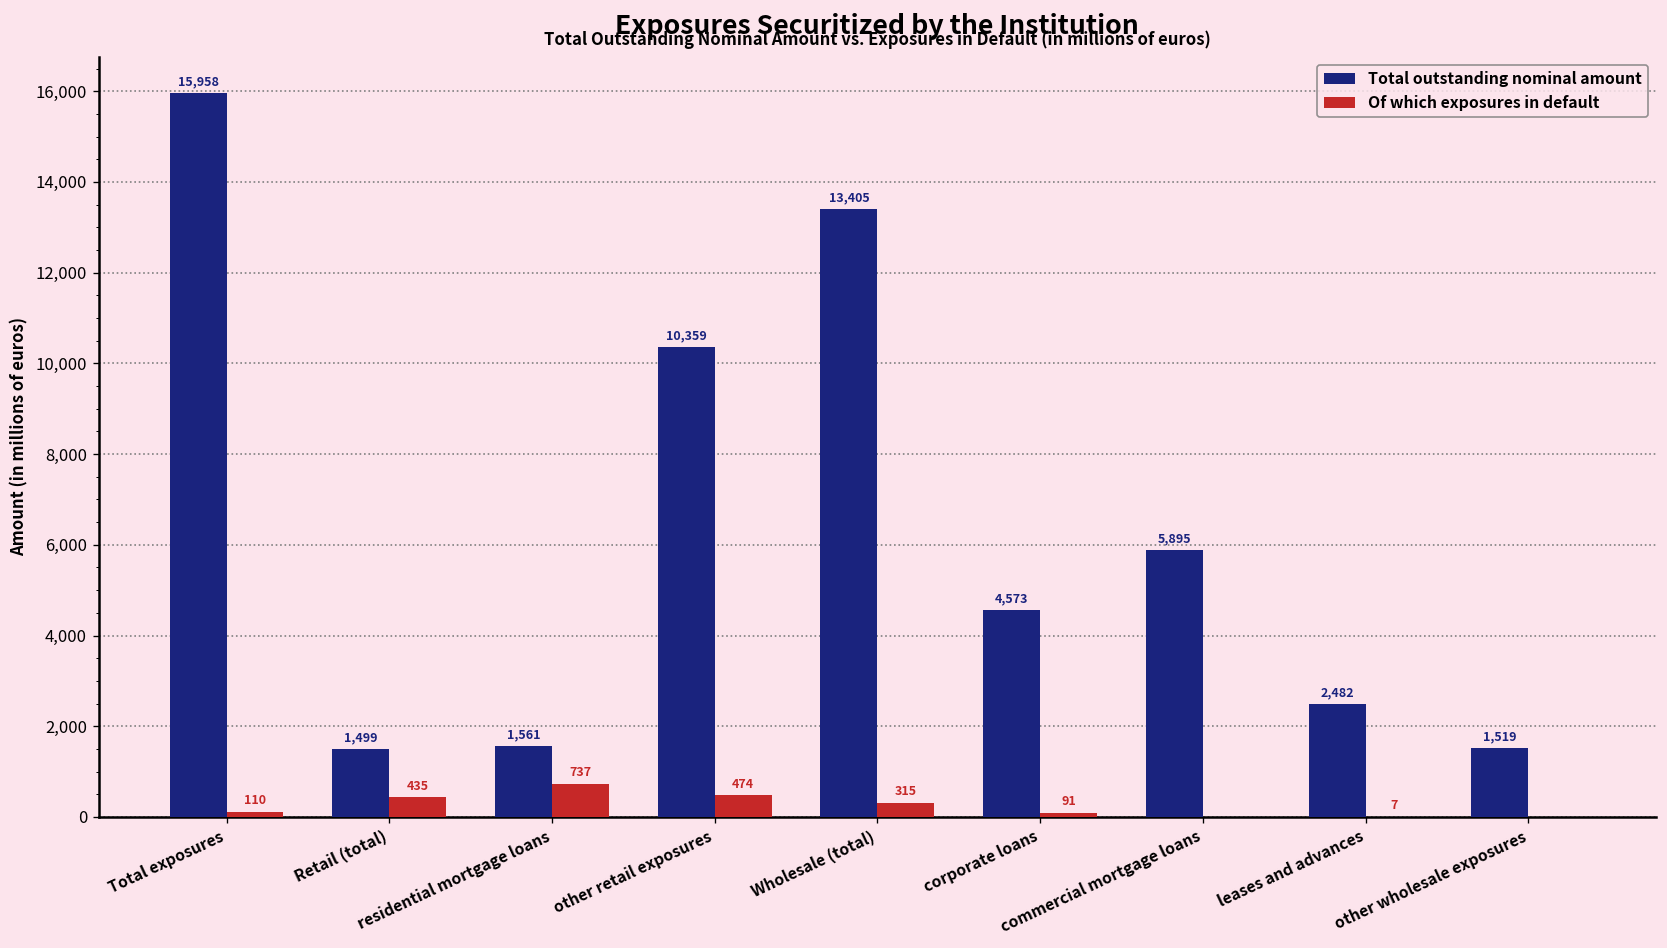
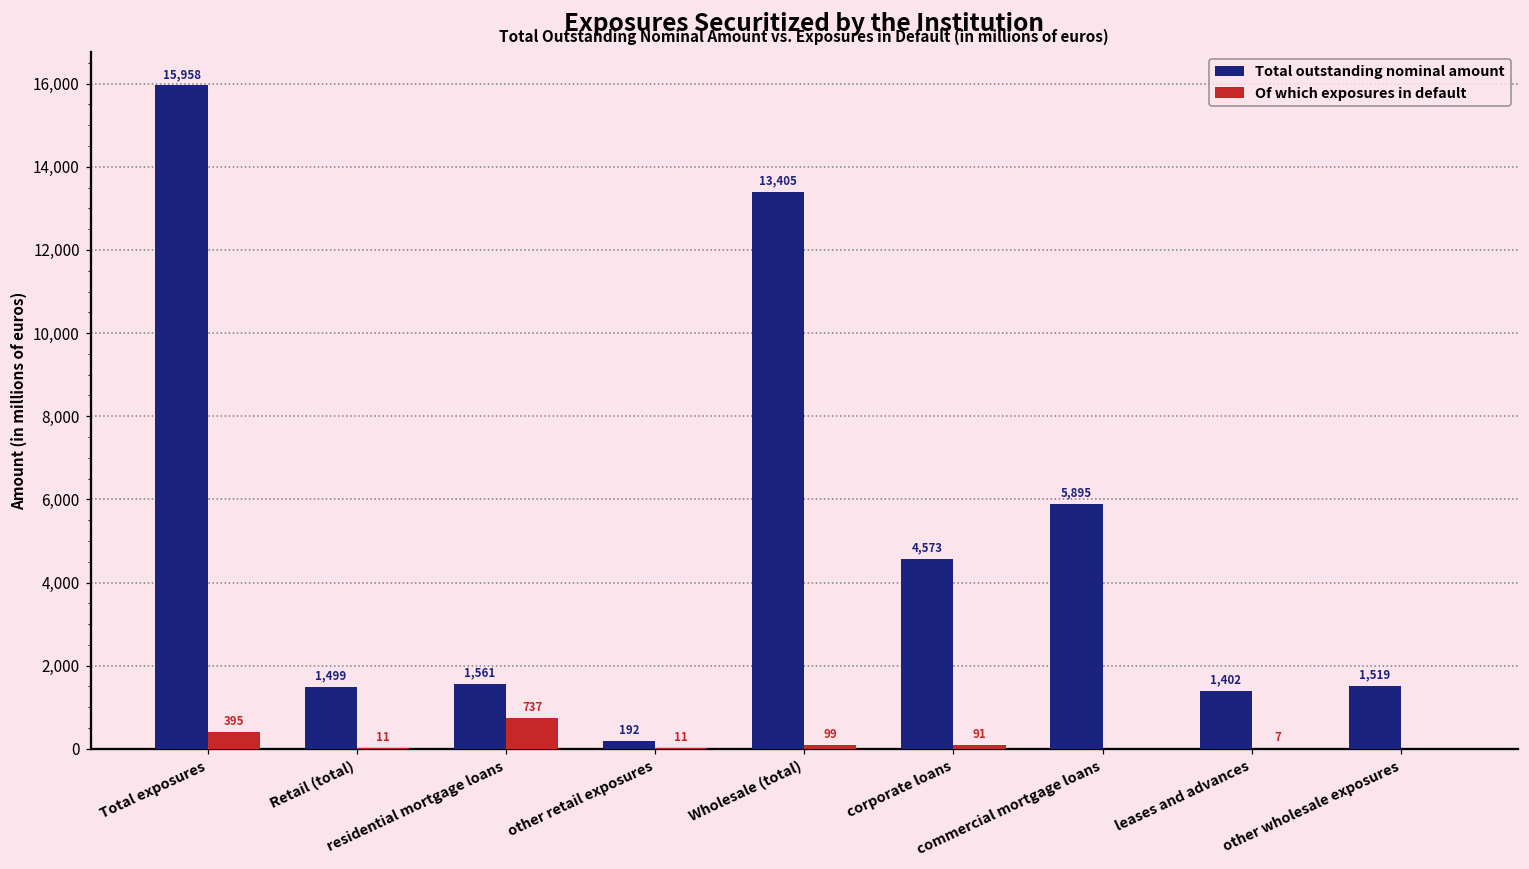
Of which exposures in default, Total exposures: 110 -> 395
Of which exposures in default, Retail (total): 435 -> 11
Total outstanding nominal amount, other retail exposures: 10,359 -> 192
Of which exposures in default, other retail exposures: 474 -> 11
Of which exposures in default, Wholesale (total): 315 -> 99
Total outstanding nominal amount, leases and advances: 2,482 -> 1,402
